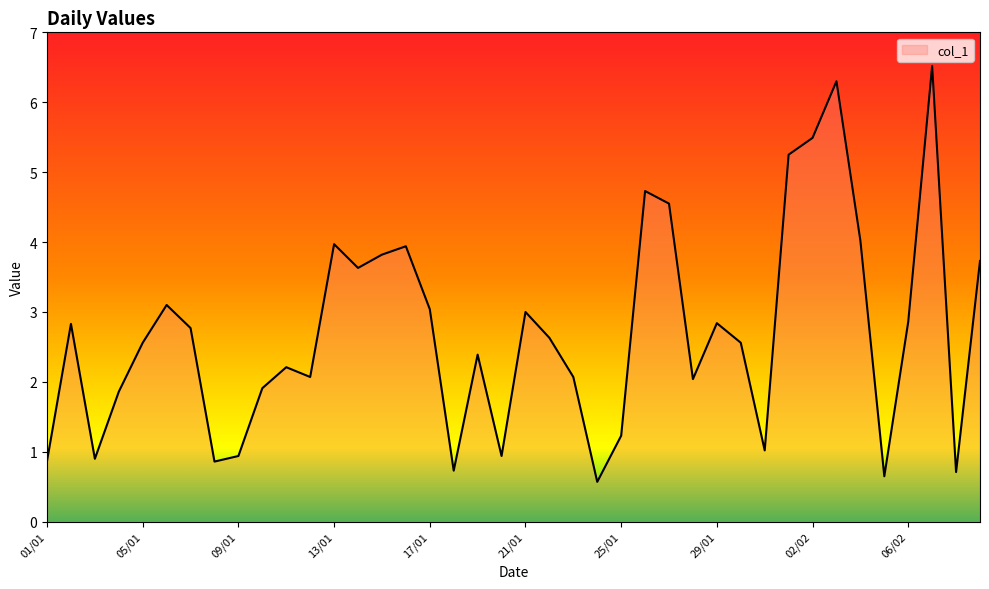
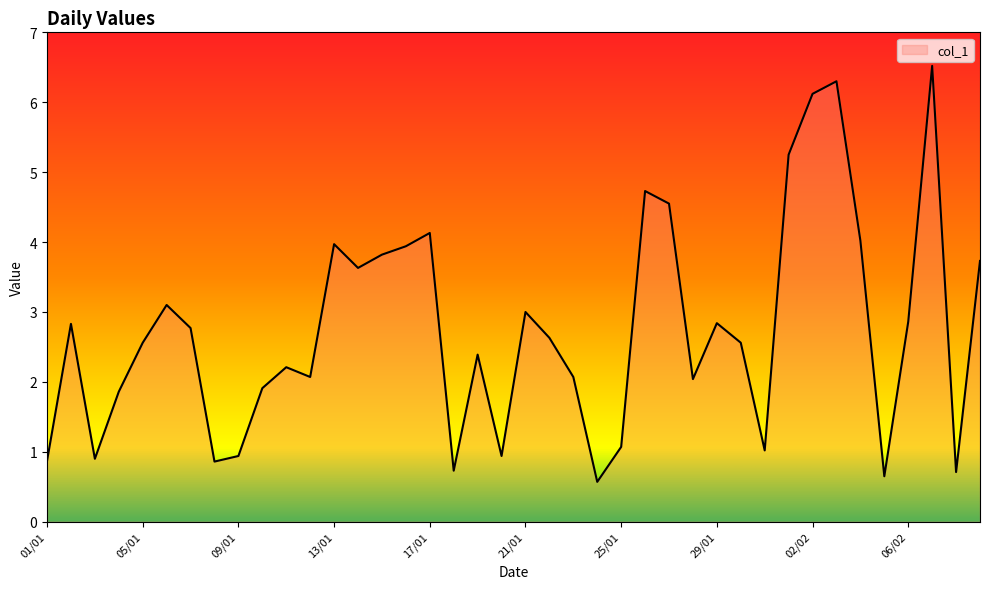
17/01: 3.0 -> 4.1
25/01: 1.2 -> 1.1
02/02: 5.5 -> 6.1
